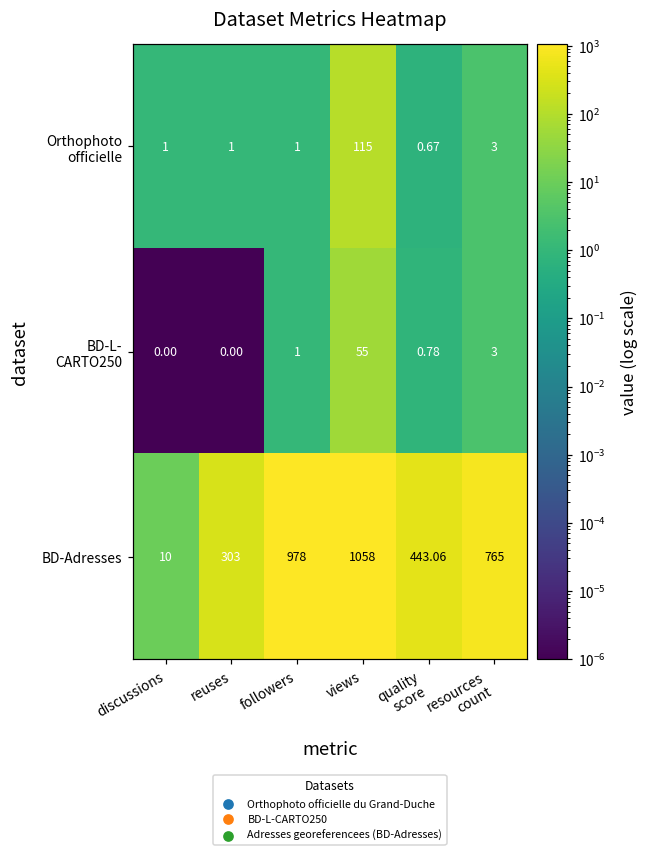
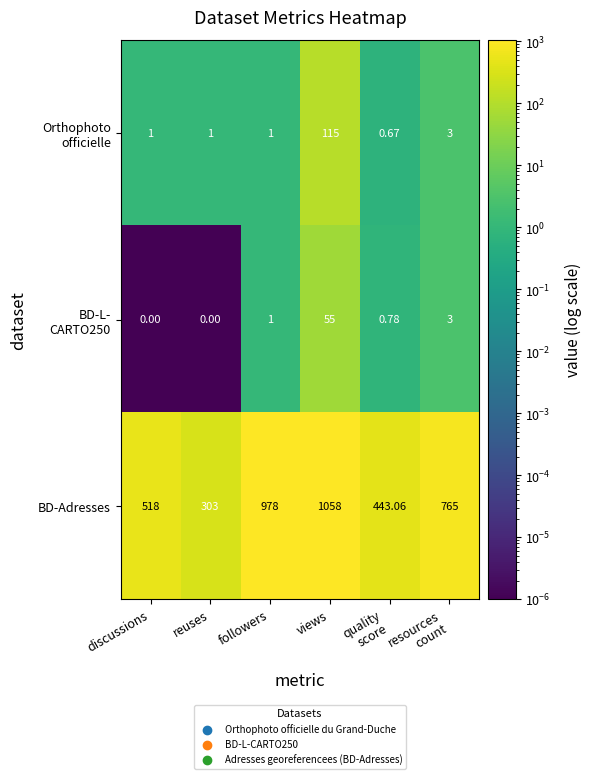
BD-Adresses, discussions: 10 -> 518
